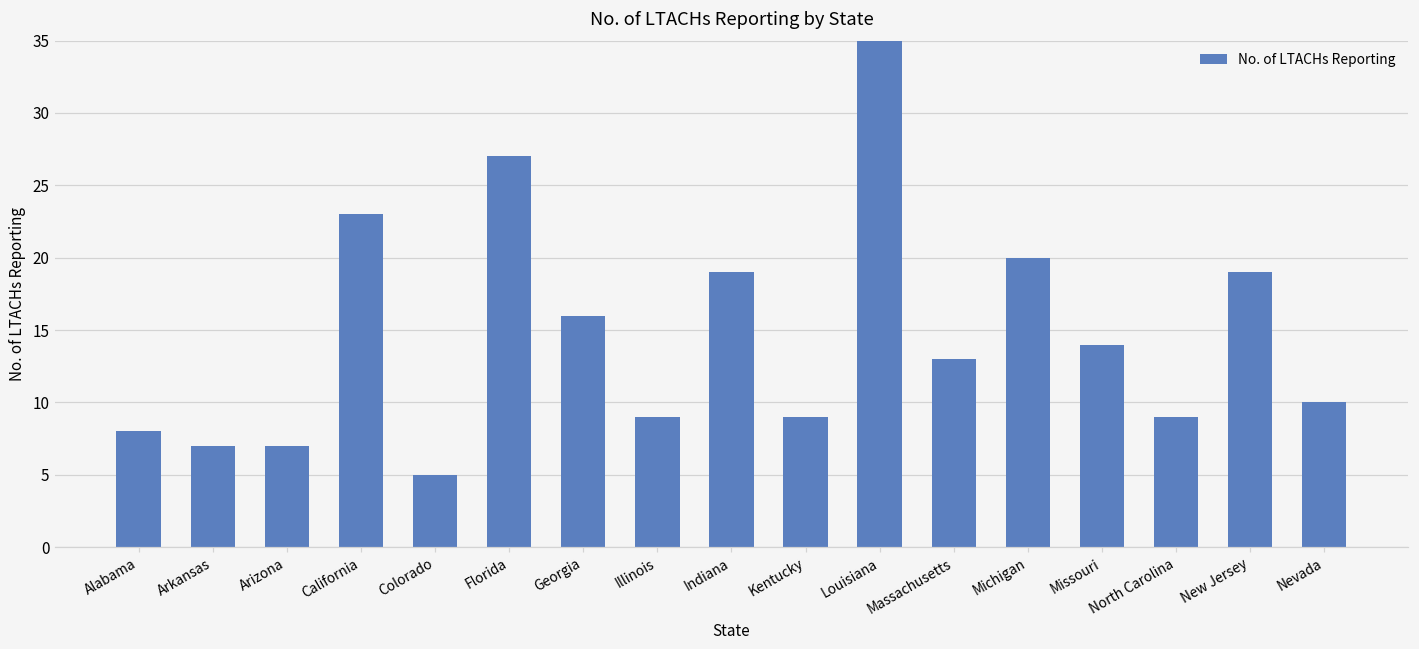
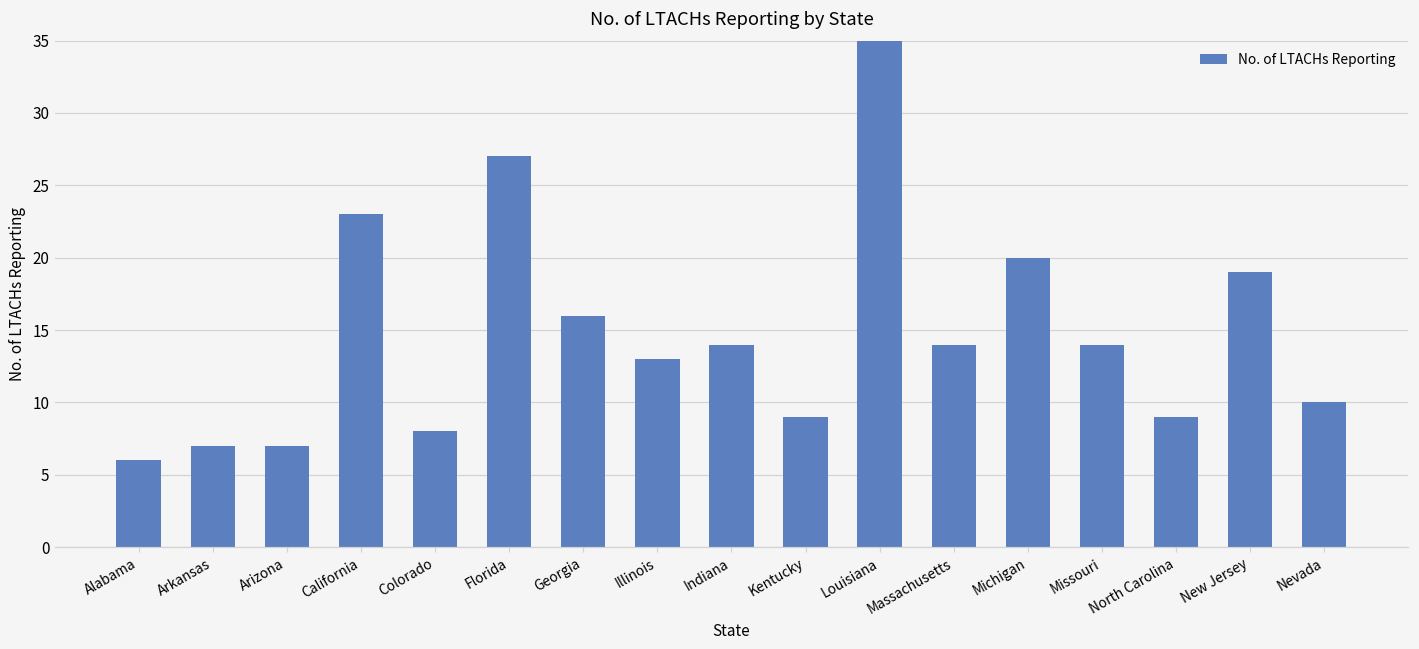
Alabama: 8 -> 6
Colorado: 5 -> 8
Illinois: 9 -> 13
Indiana: 19 -> 14
Massachusetts: 13 -> 14
